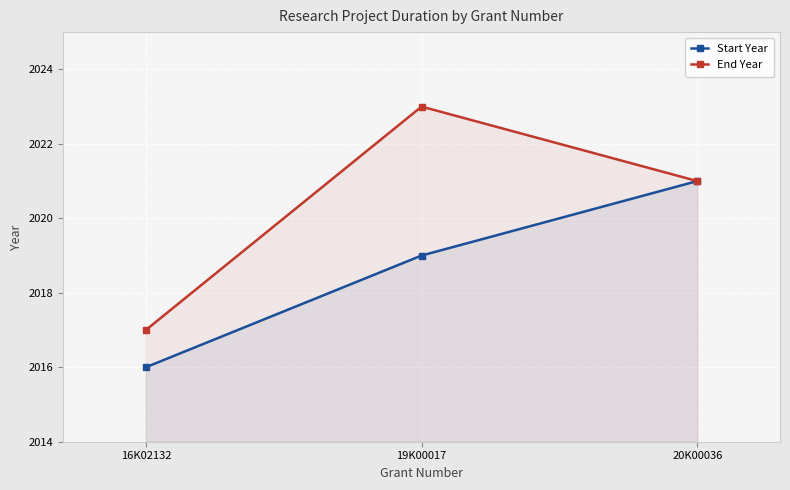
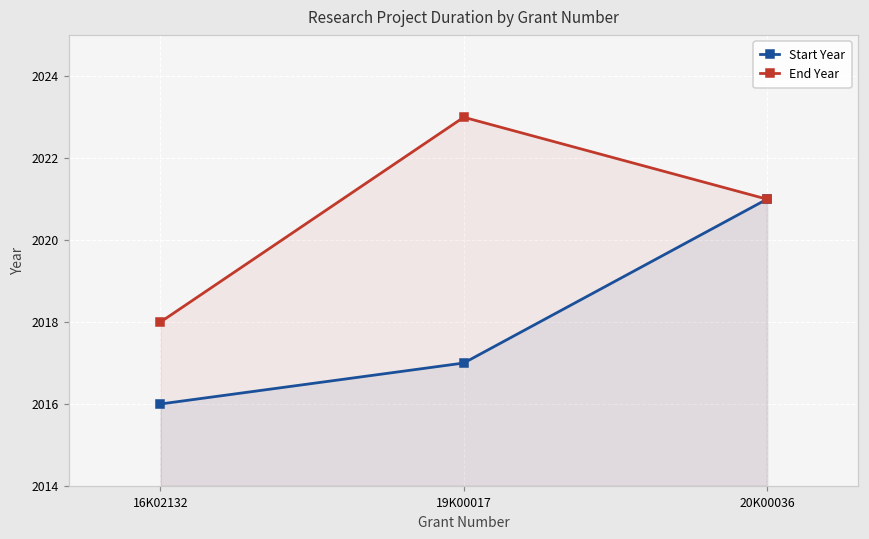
End Year, 16K02132: 2017 -> 2018
Start Year, 19K00017: 2019 -> 2017
